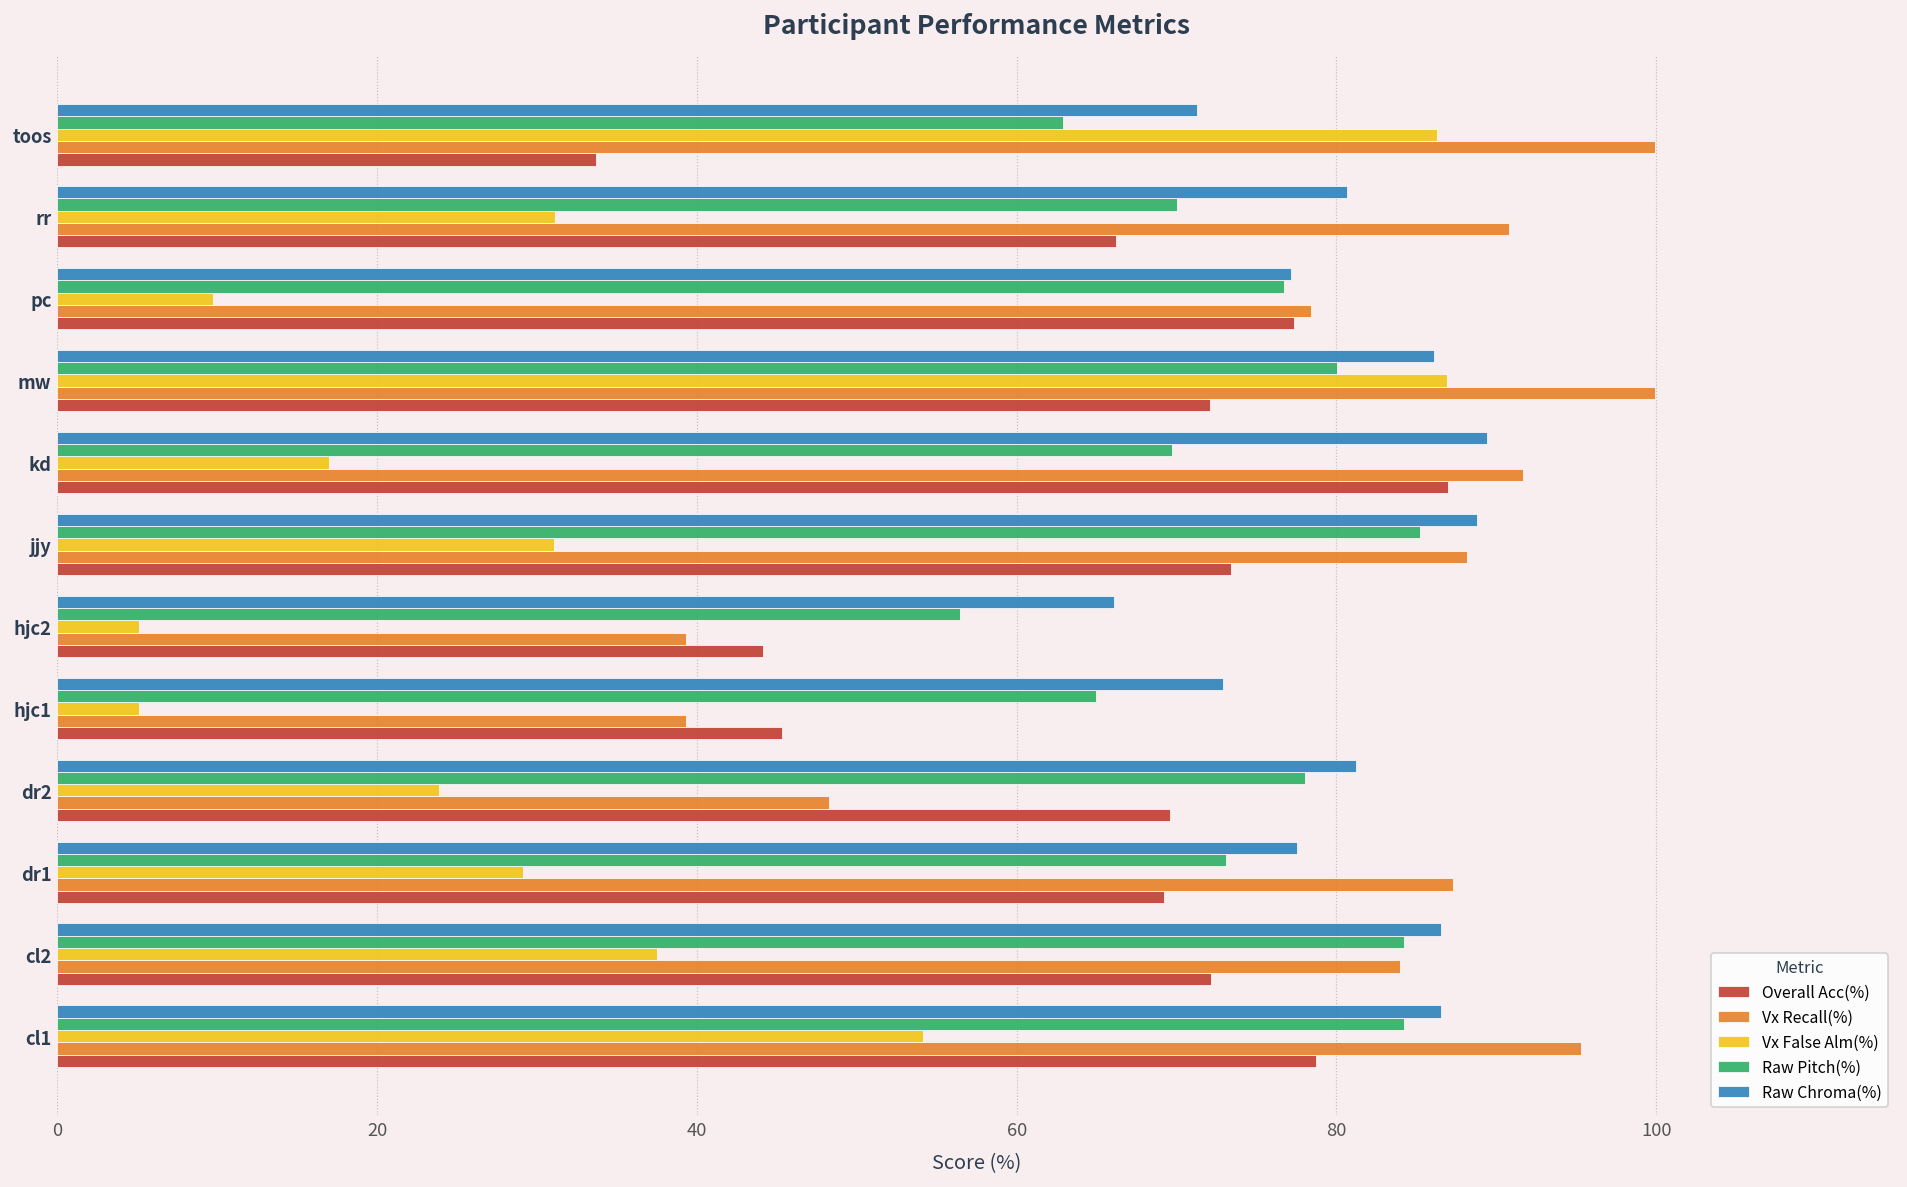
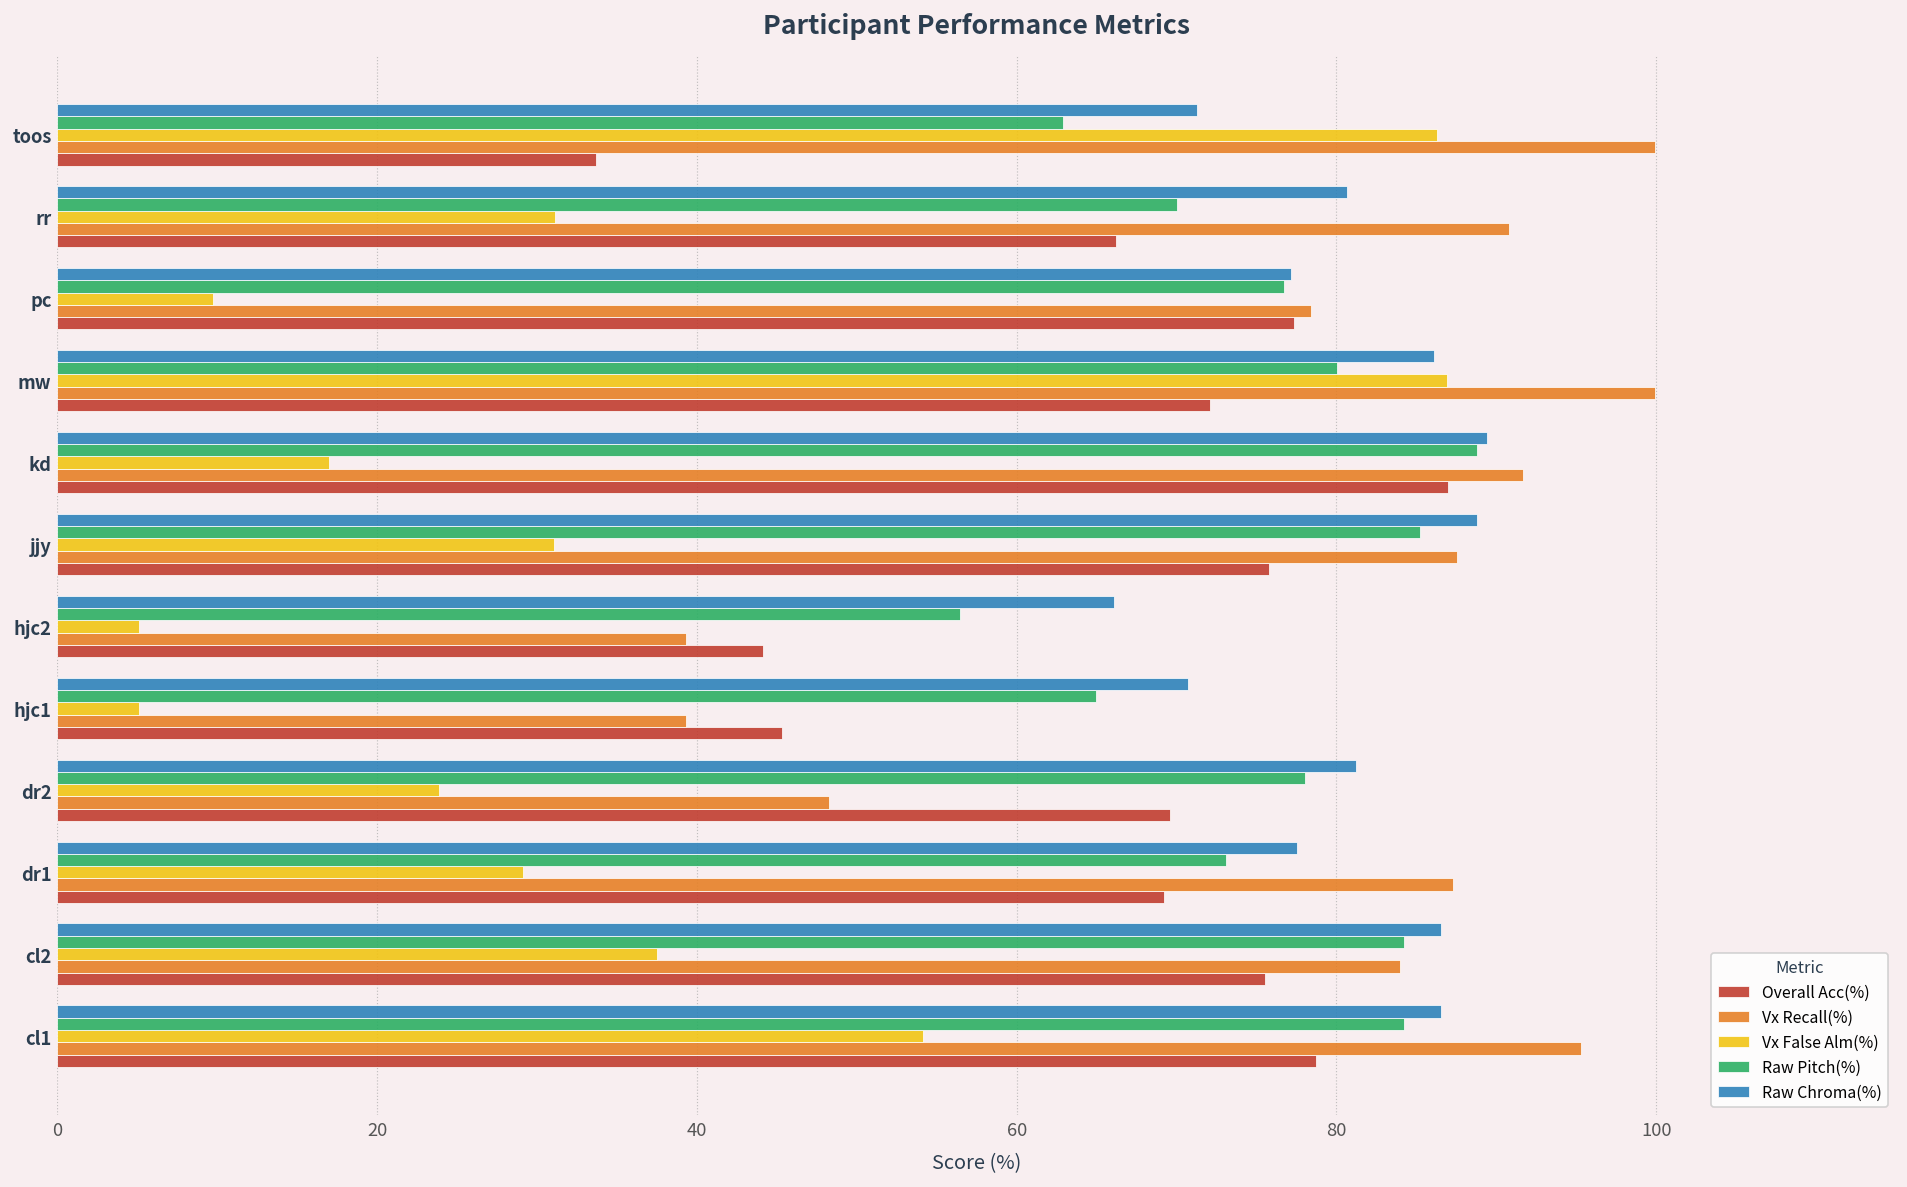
Raw Pitch(%), kd: 69.7 -> 88.8
Vx Recall(%), jjy: 88.1 -> 87.5
Overall Acc(%), jjy: 73.4 -> 75.8
Raw Chroma(%), hjc1: 72.9 -> 70.7
Overall Acc(%), cl2: 72.2 -> 75.5
